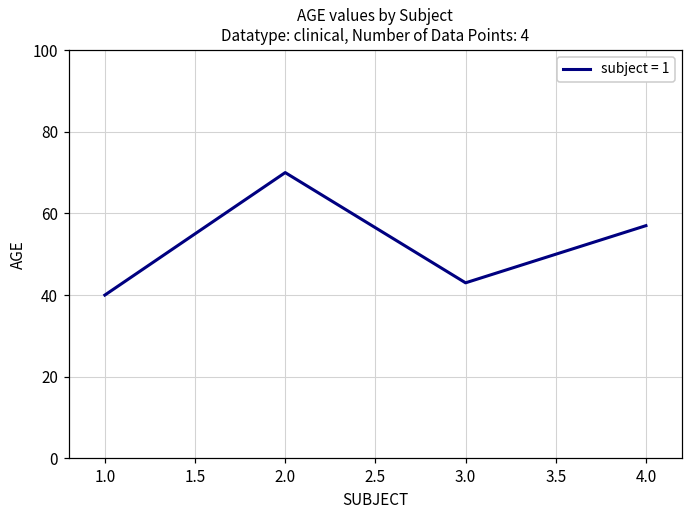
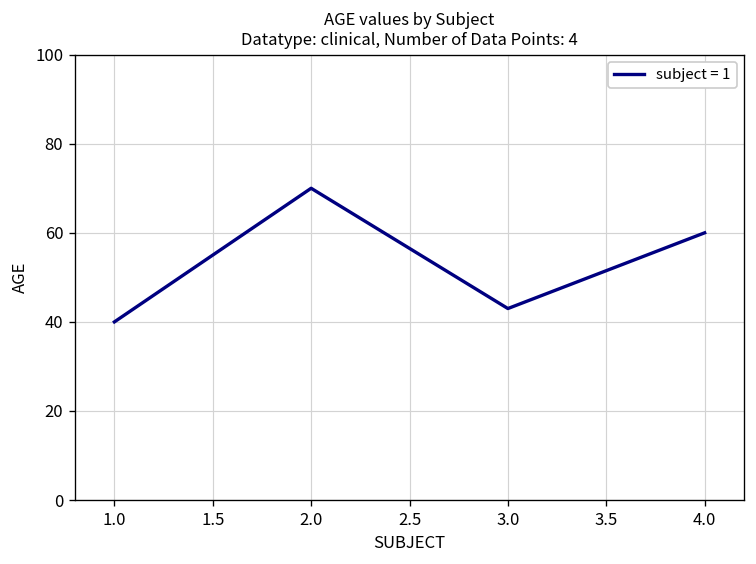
4.0: 57 -> 60
